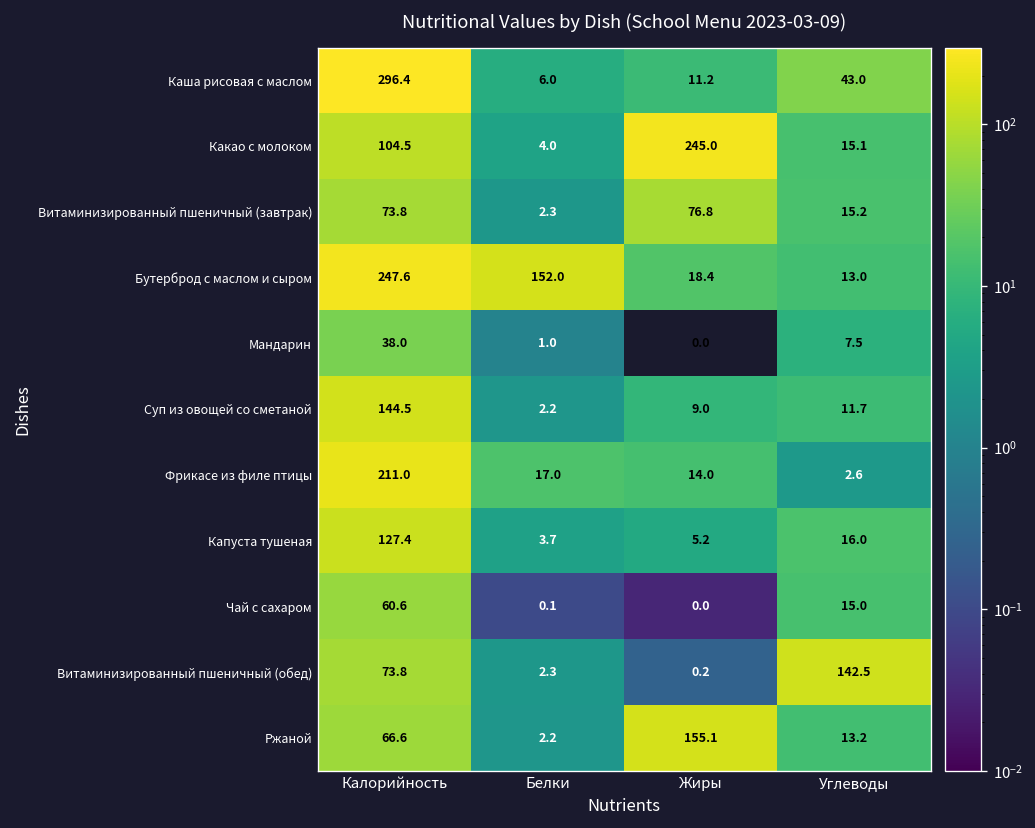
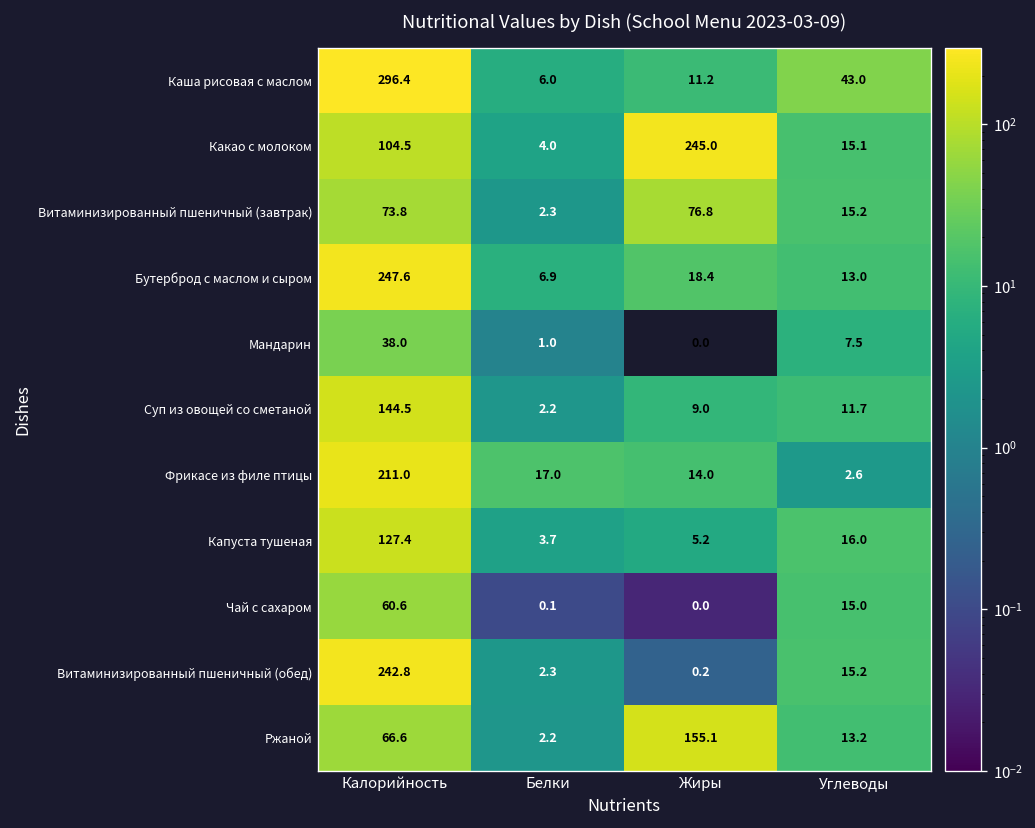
Бутерброд с маслом и сыром, Белки: 152.0 -> 6.9
Витаминизированный пшеничный (обед), Калорийность: 73.8 -> 242.8
Витаминизированный пшеничный (обед), Углеводы: 142.5 -> 15.2
